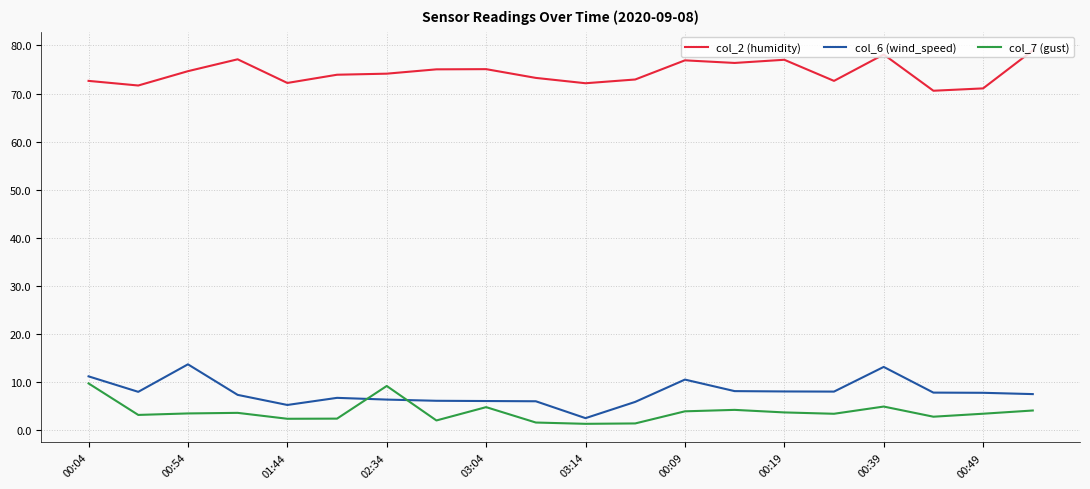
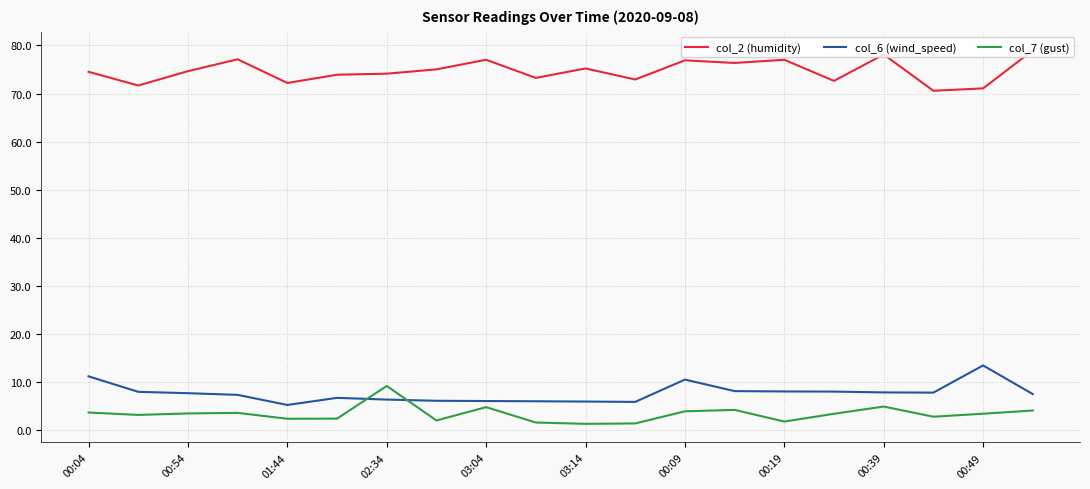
col_2 (humidity), 00:04: 73 -> 75
col_7 (gust), 00:04: 10 -> 4
col_6 (wind_speed), 00:54: 14 -> 8
col_2 (humidity), 03:04: 75 -> 77
col_2 (humidity), 03:14: 72 -> 75
col_6 (wind_speed), 03:14: 3 -> 6
col_7 (gust), 00:19: 4 -> 2
col_6 (wind_speed), 00:39: 13 -> 8
col_6 (wind_speed), 00:49: 8 -> 13
